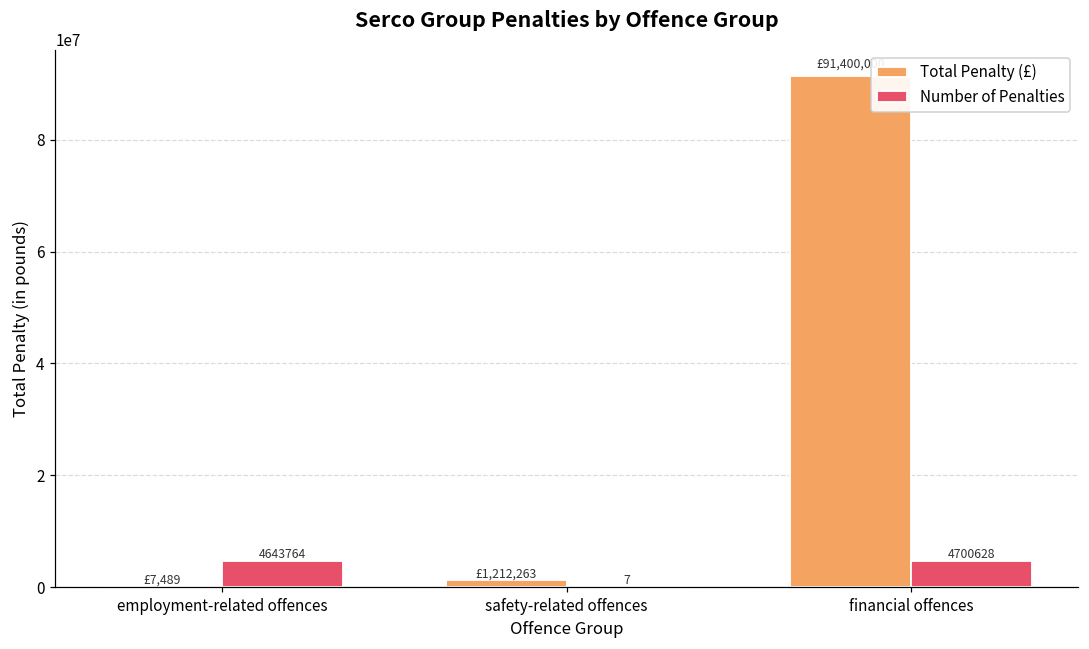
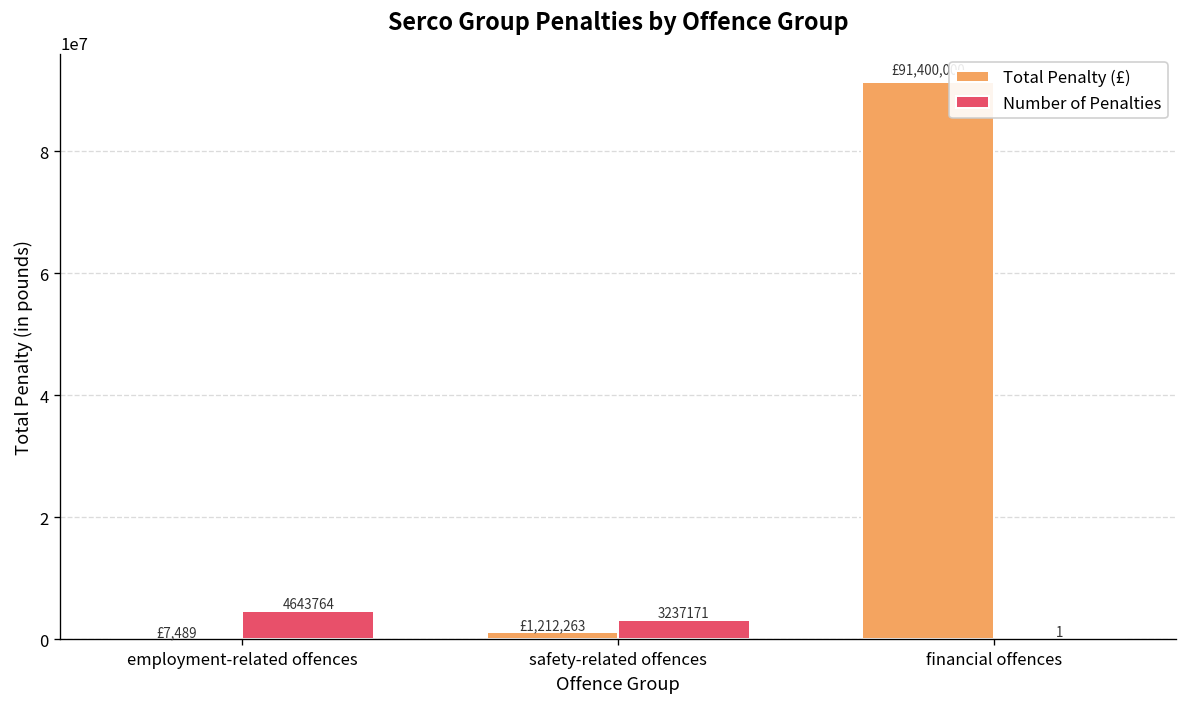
Number of Penalties, safety-related offences: 7 -> 3237171
Number of Penalties, financial offences: 4700628 -> 1
